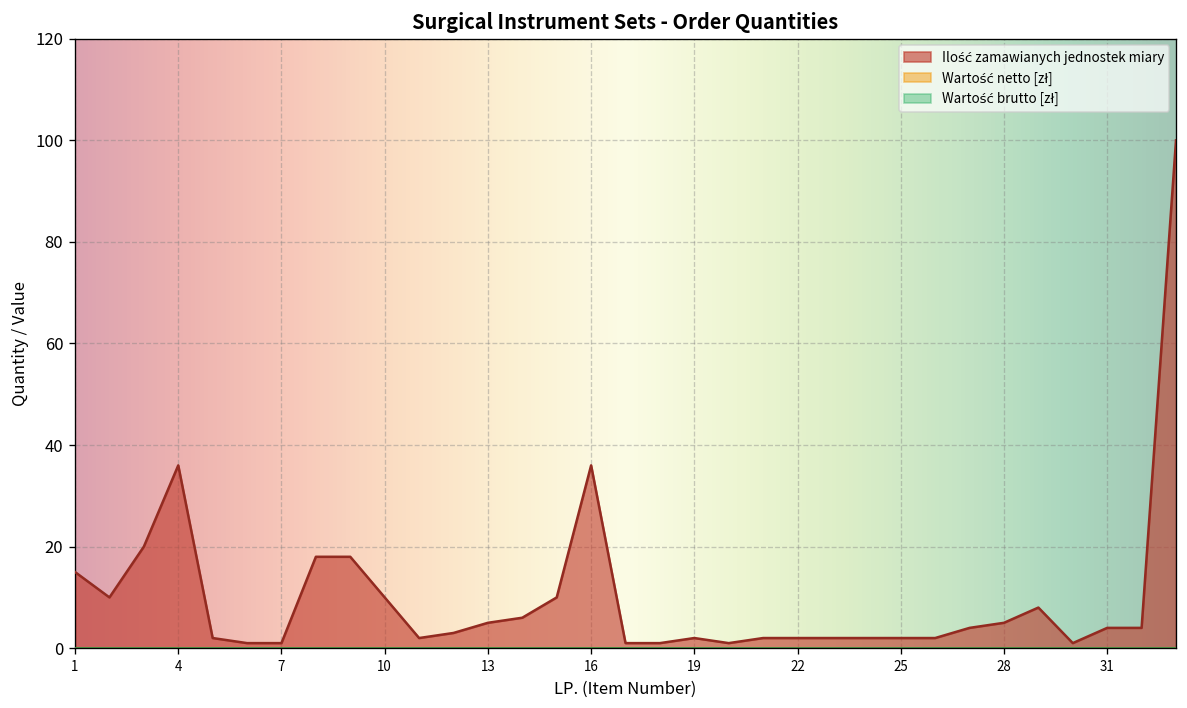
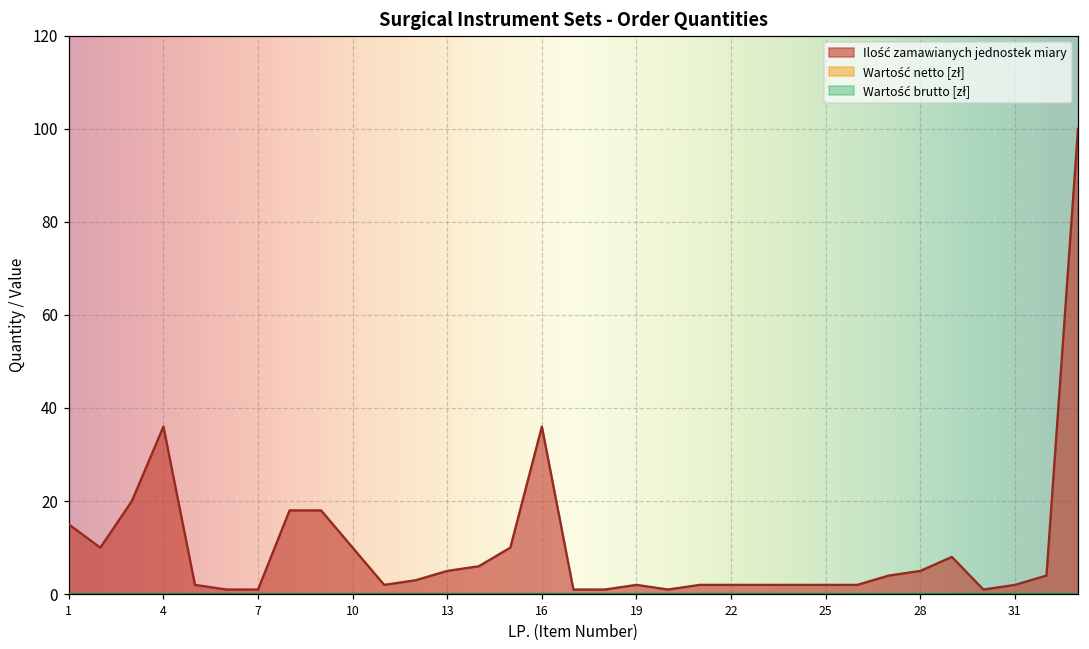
Ilość zamawianych jednostek miary, 31: 4 -> 2
